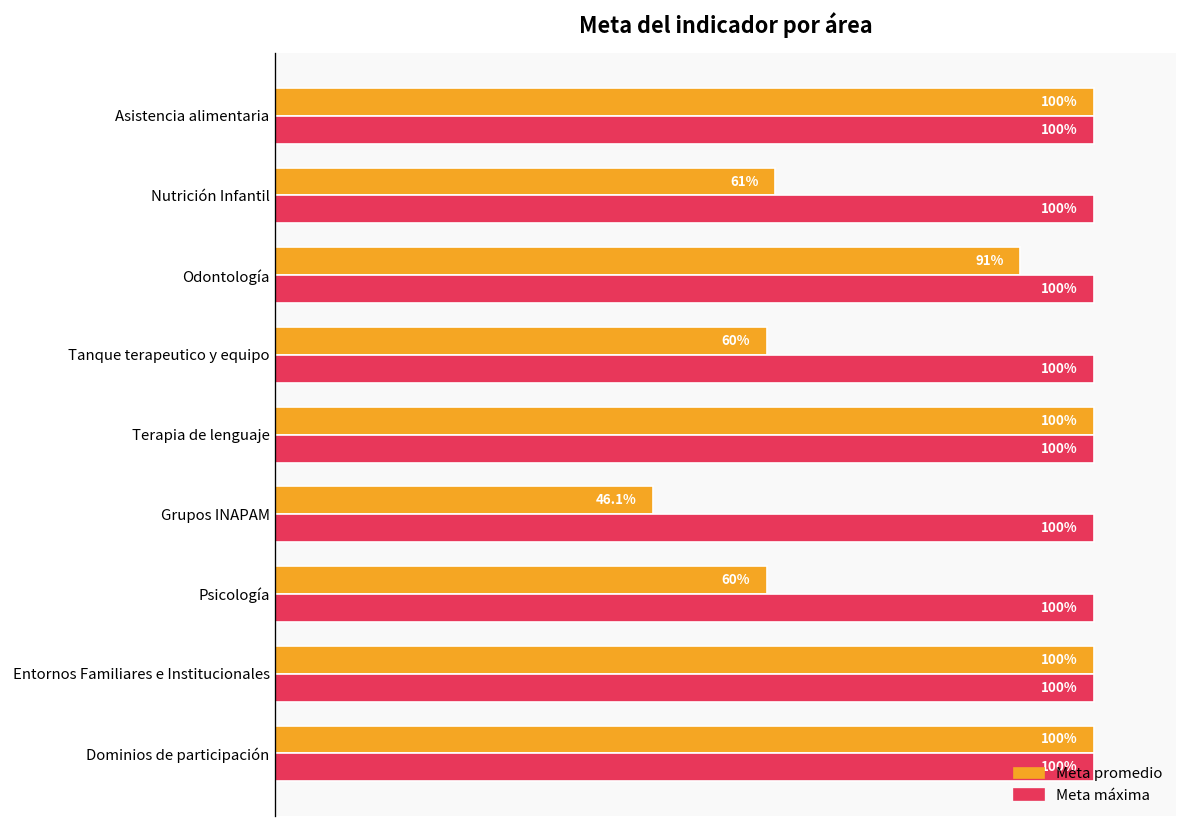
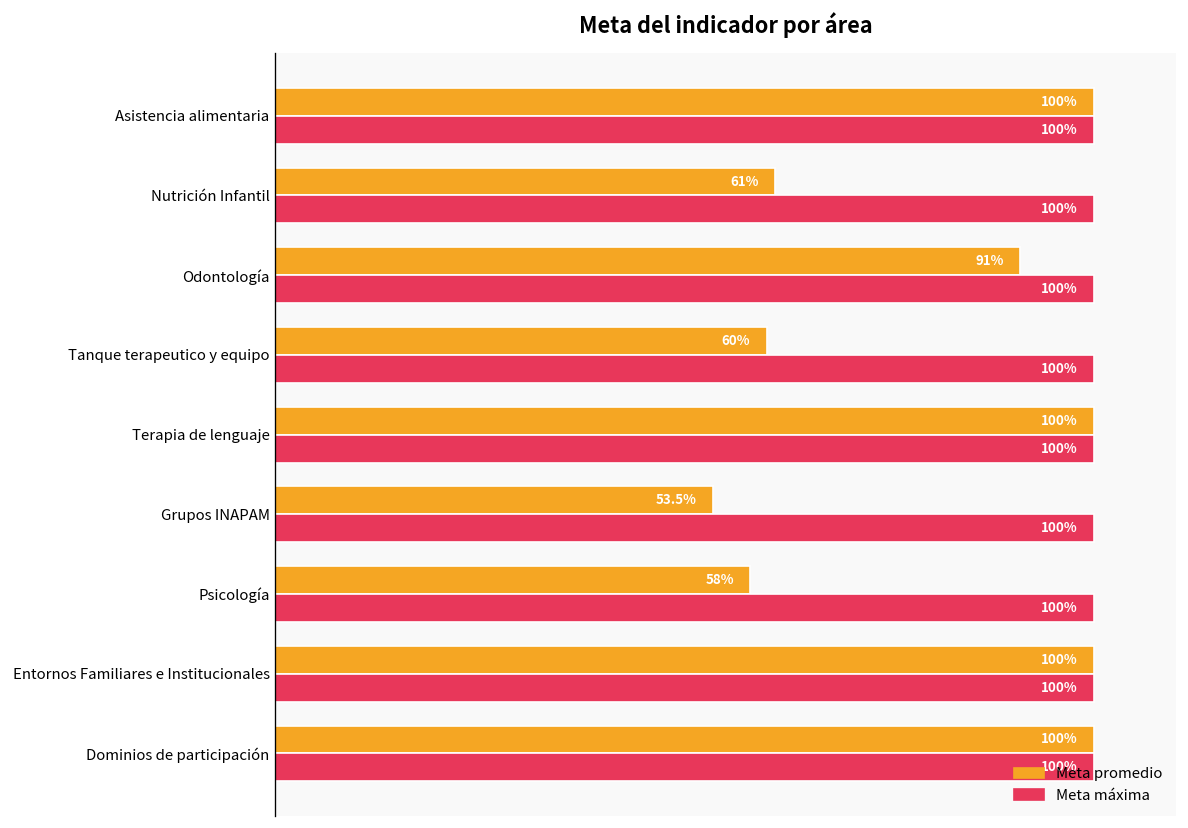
Meta promedio, Grupos INAPAM: 46.1% -> 53.5%
Meta promedio, Psicología: 60% -> 58%
